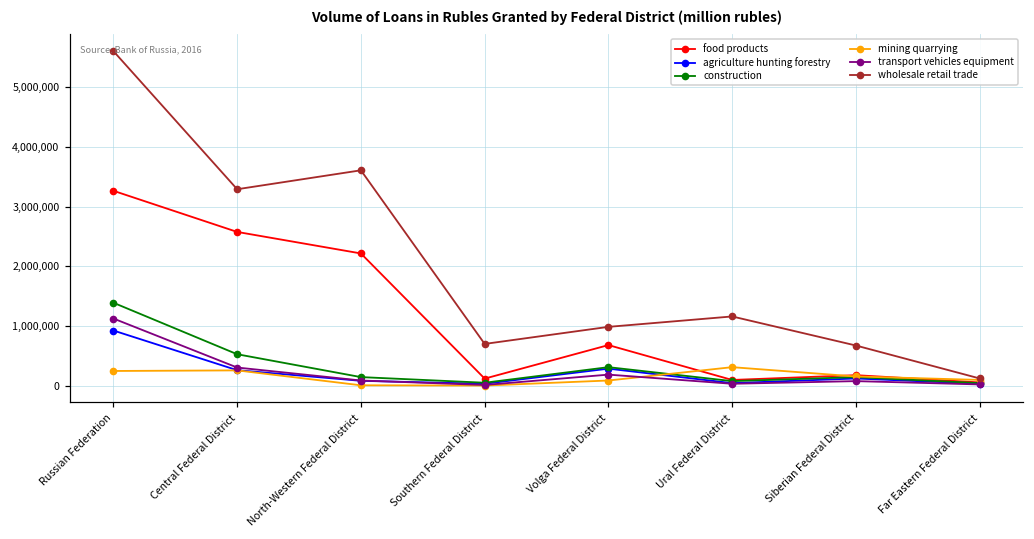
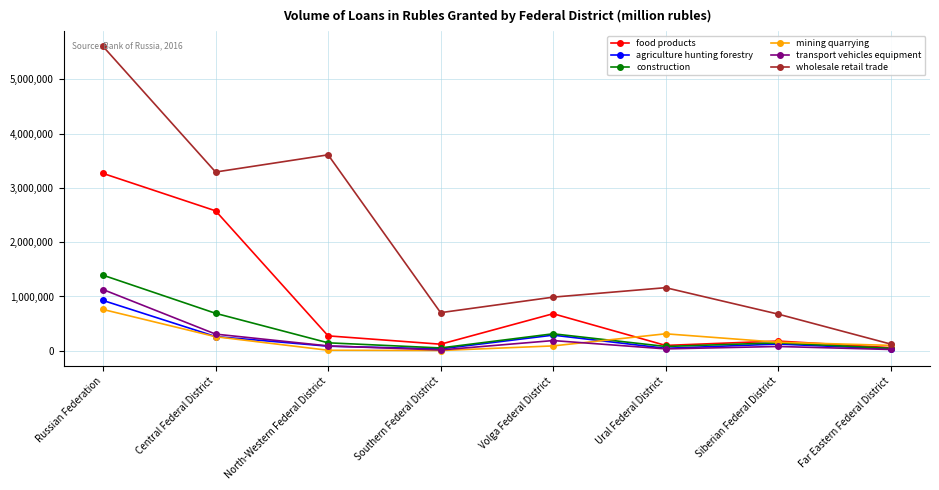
mining quarrying, Russian Federation: 200,000 -> 800,000
construction, Central Federal District: 500,000 -> 700,000
food products, North-Western Federal District: 2,200,000 -> 300,000
